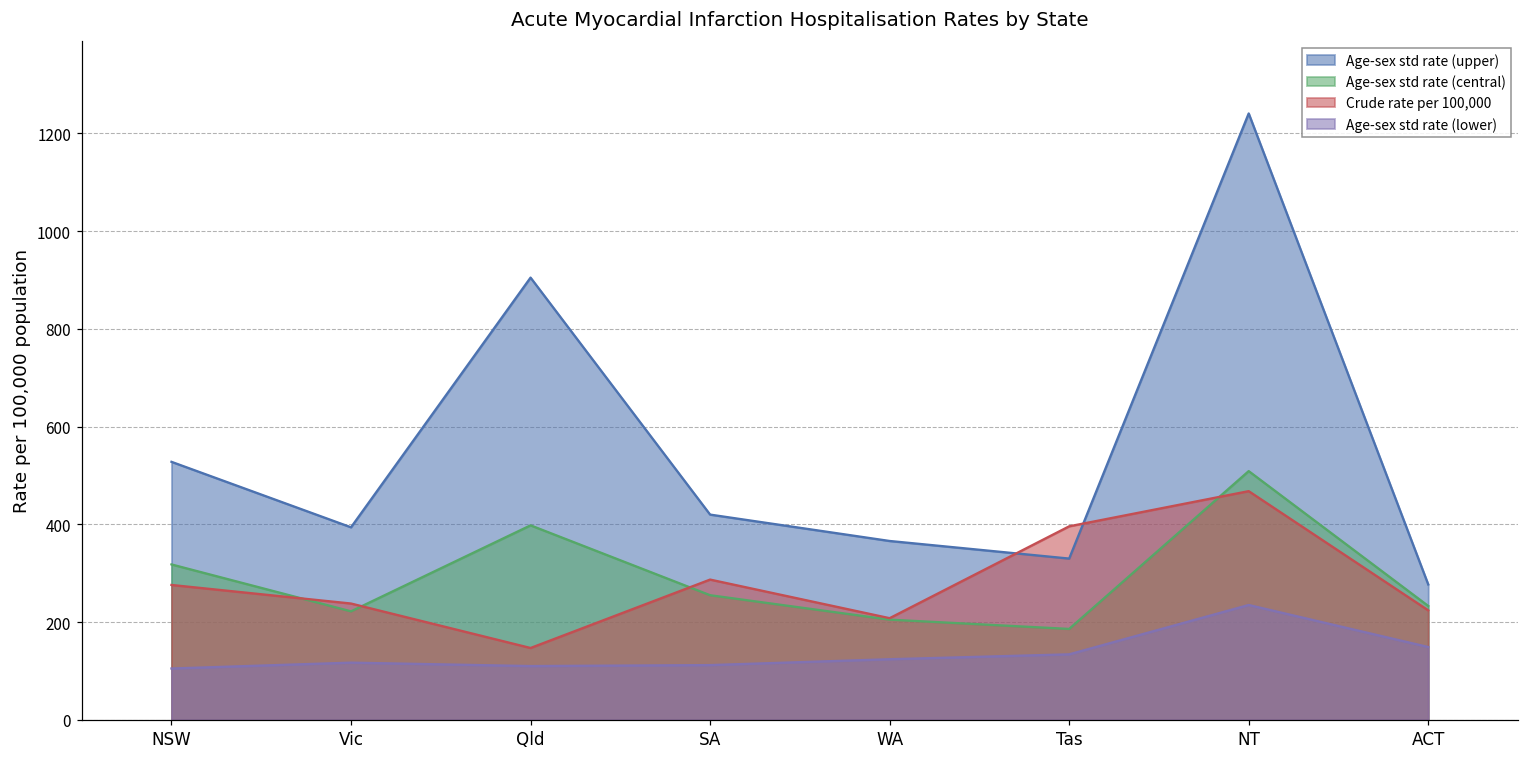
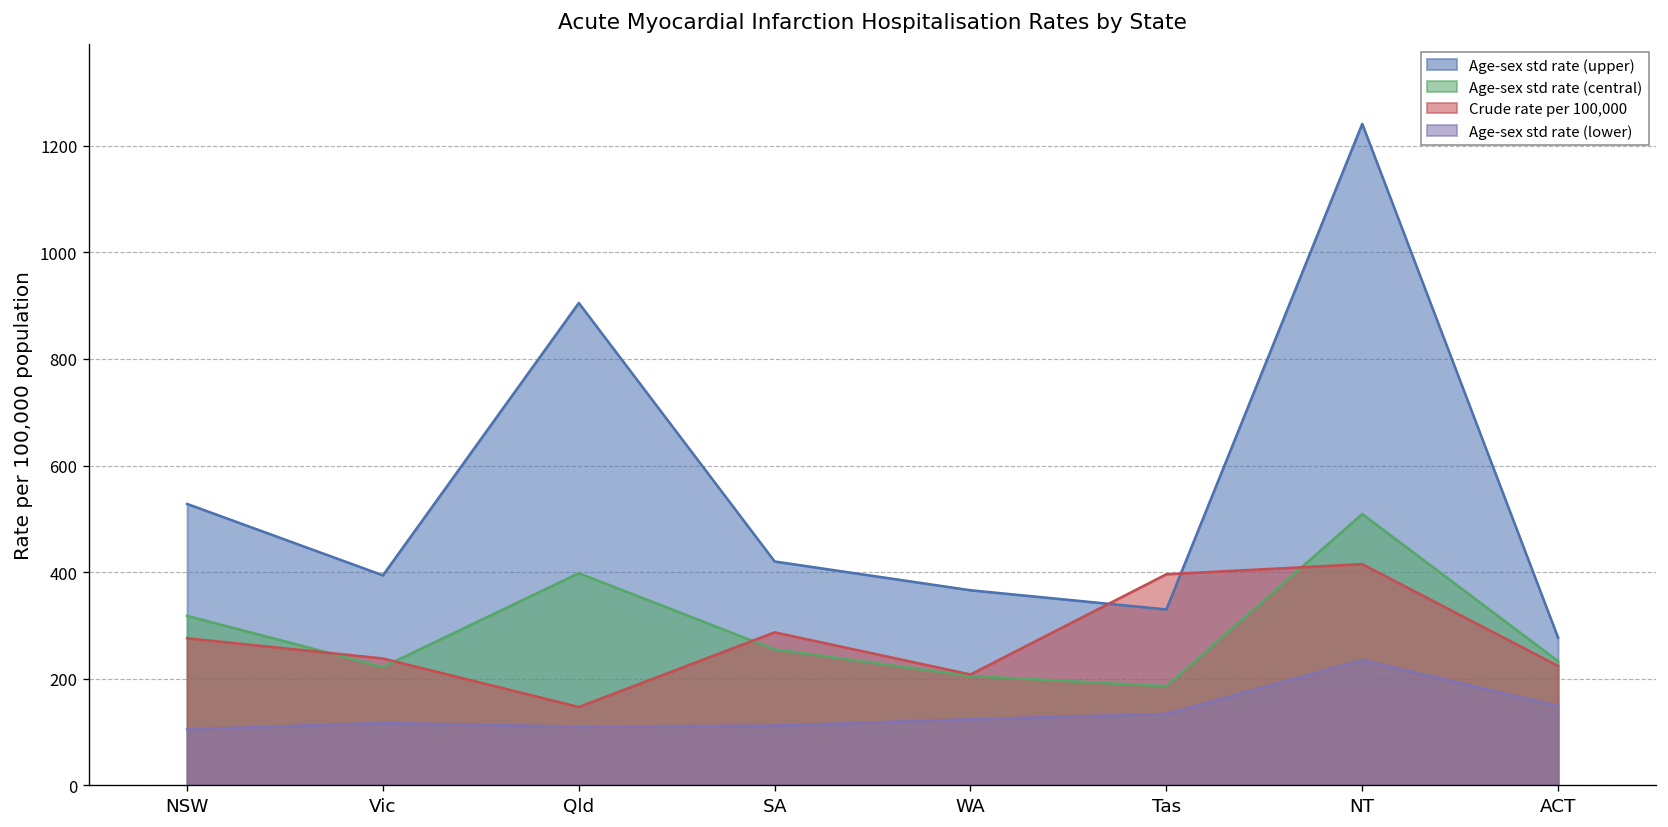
Crude rate per 100,000, NT: 470 -> 420
